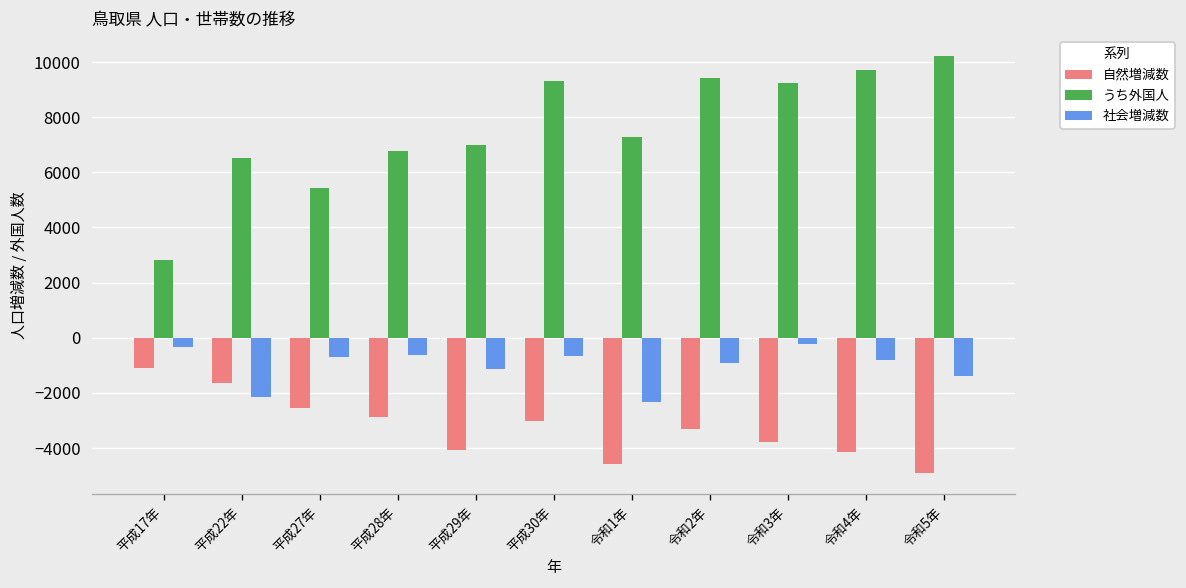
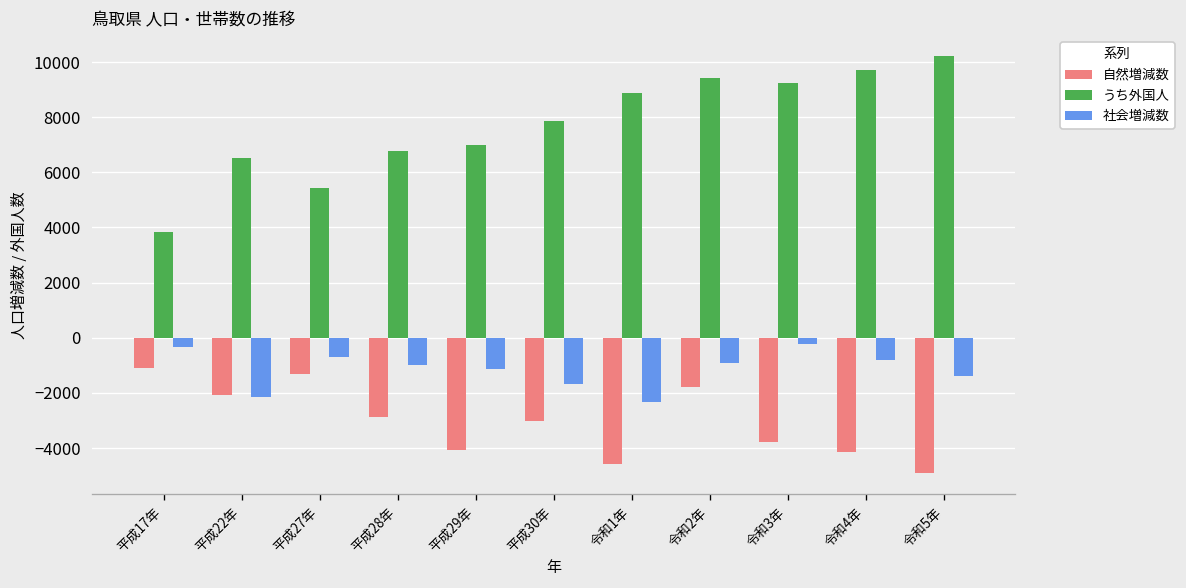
うち外国人, 平成17年: 2800 -> 3900
自然増減数, 平成22年: -1600 -> -2100
自然増減数, 平成27年: -2500 -> -1300
社会増減数, 平成28年: -600 -> -1000
うち外国人, 平成30年: 9300 -> 7900
社会増減数, 平成30年: -700 -> -1700
うち外国人, 令和1年: 7300 -> 8900
自然増減数, 令和2年: -3300 -> -1800
